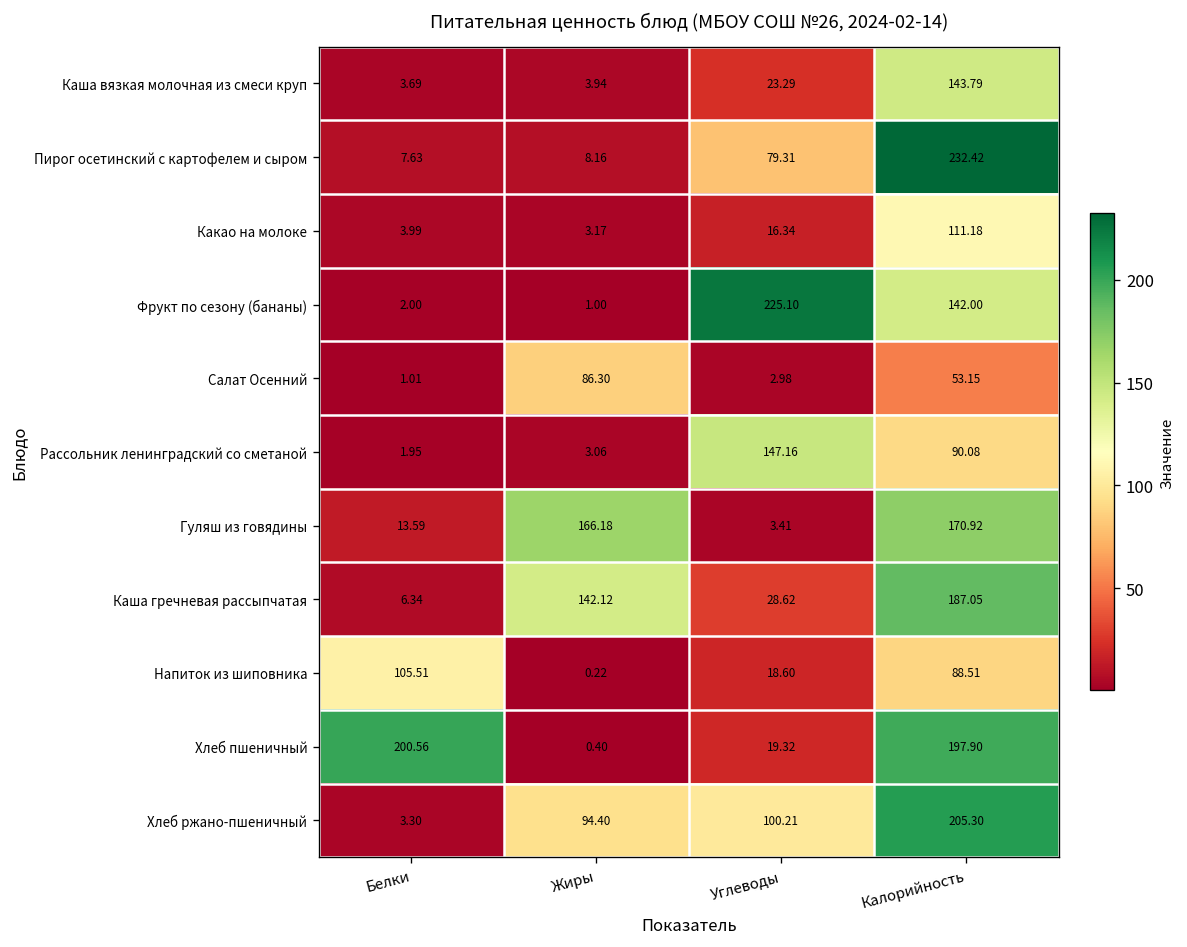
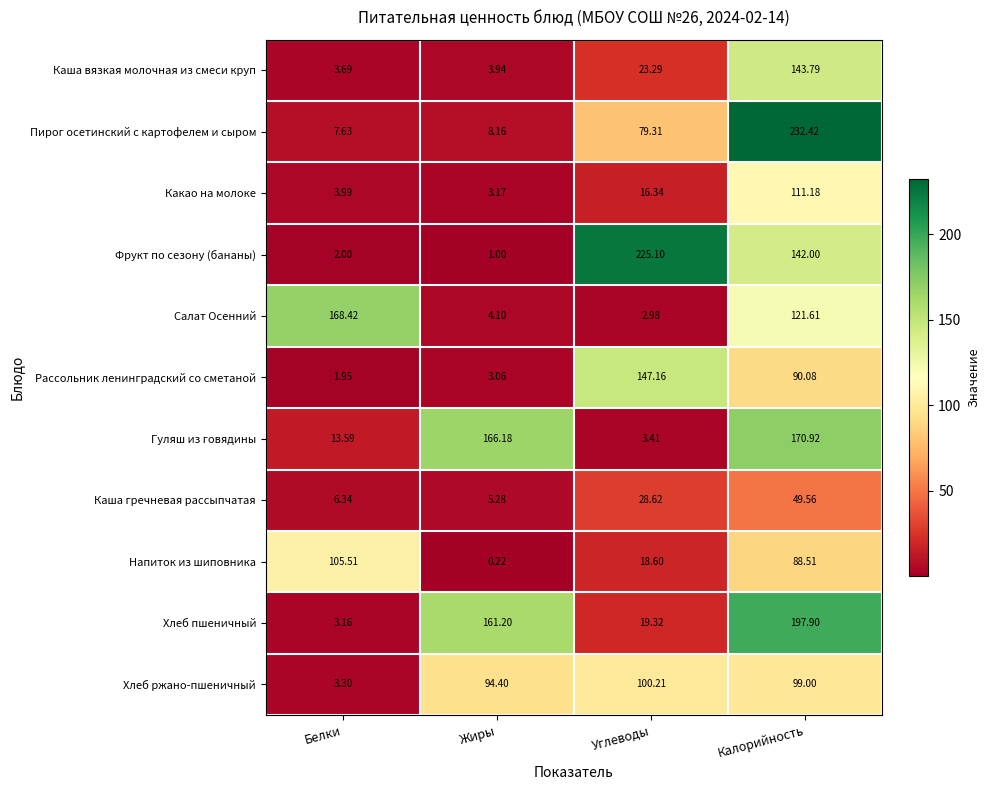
Салат Осенний, Белки: 1.01 -> 168.42
Салат Осенний, Жиры: 86.30 -> 4.10
Салат Осенний, Калорийность: 53.15 -> 121.61
Каша гречневая рассыпчатая, Жиры: 142.12 -> 5.28
Каша гречневая рассыпчатая, Калорийность: 187.05 -> 49.56
Хлеб пшеничный, Белки: 200.56 -> 3.16
Хлеб пшеничный, Жиры: 0.40 -> 161.20
Хлеб ржано-пшеничный, Калорийность: 205.30 -> 99.00
